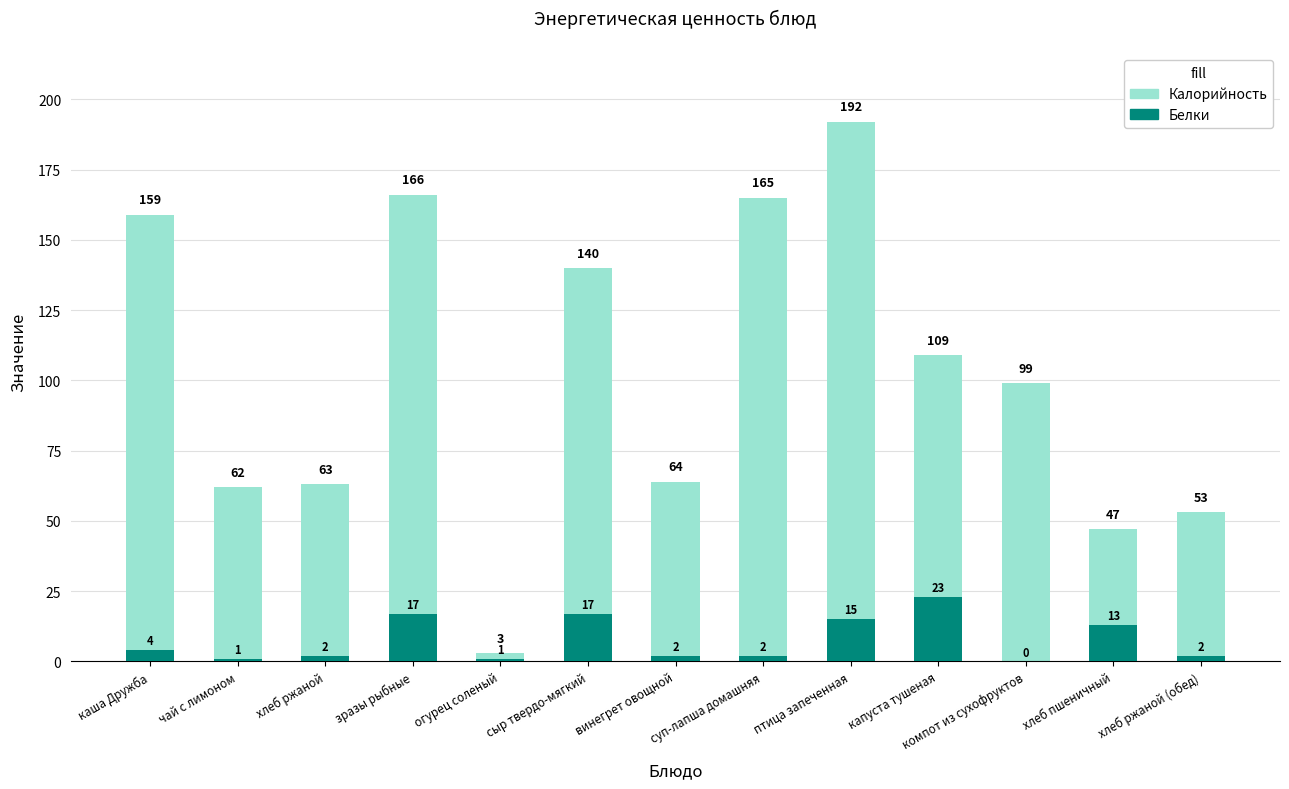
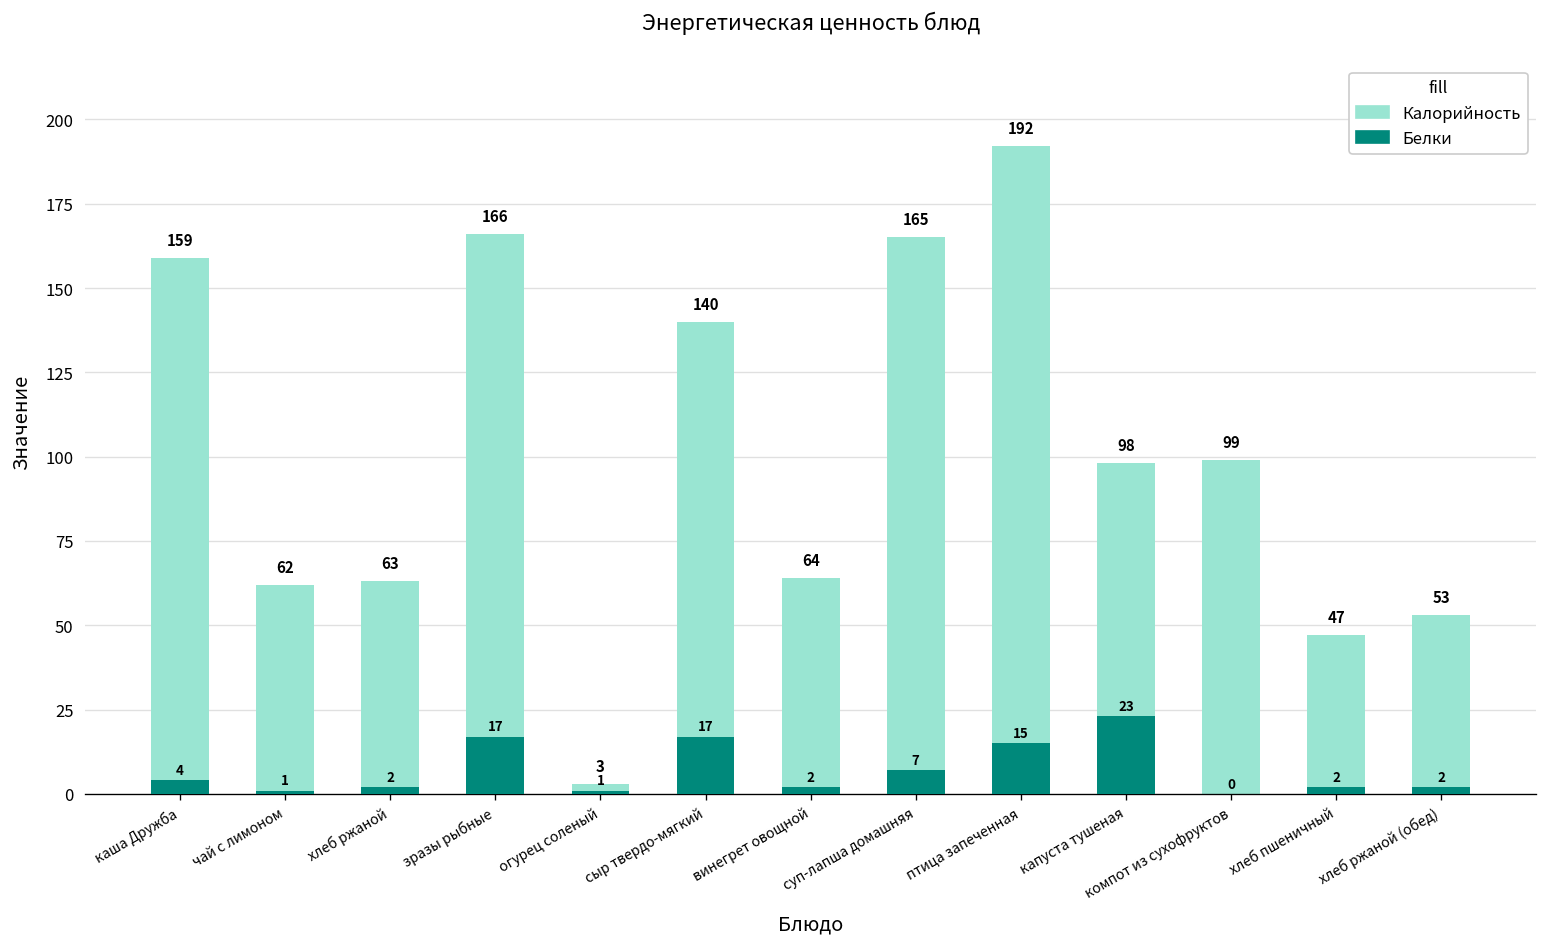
Белки, суп-лапша домашняя: 2 -> 7
Калорийность, капуста тушеная: 109 -> 98
Белки, хлеб пшеничный: 13 -> 2
